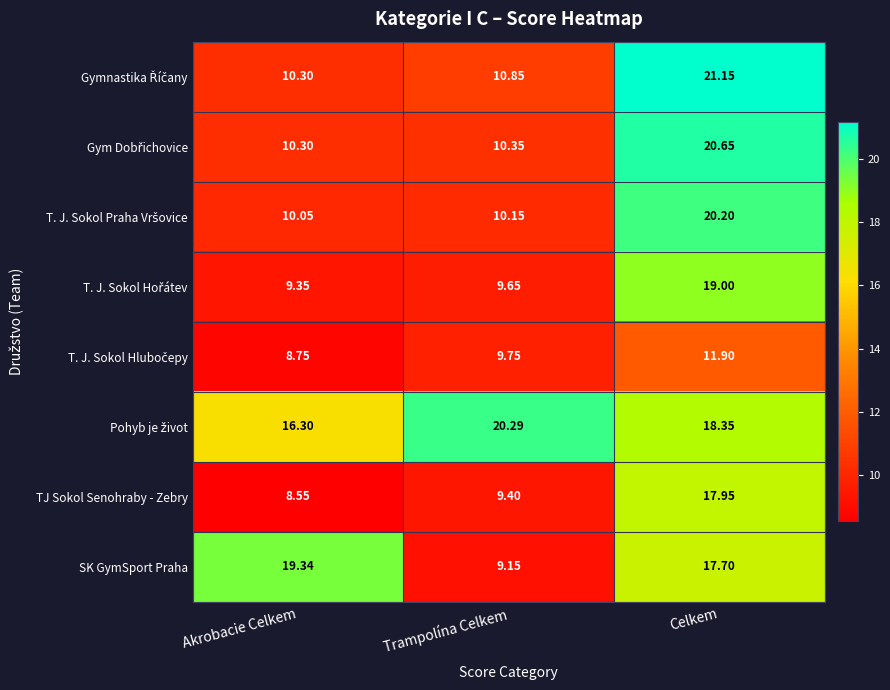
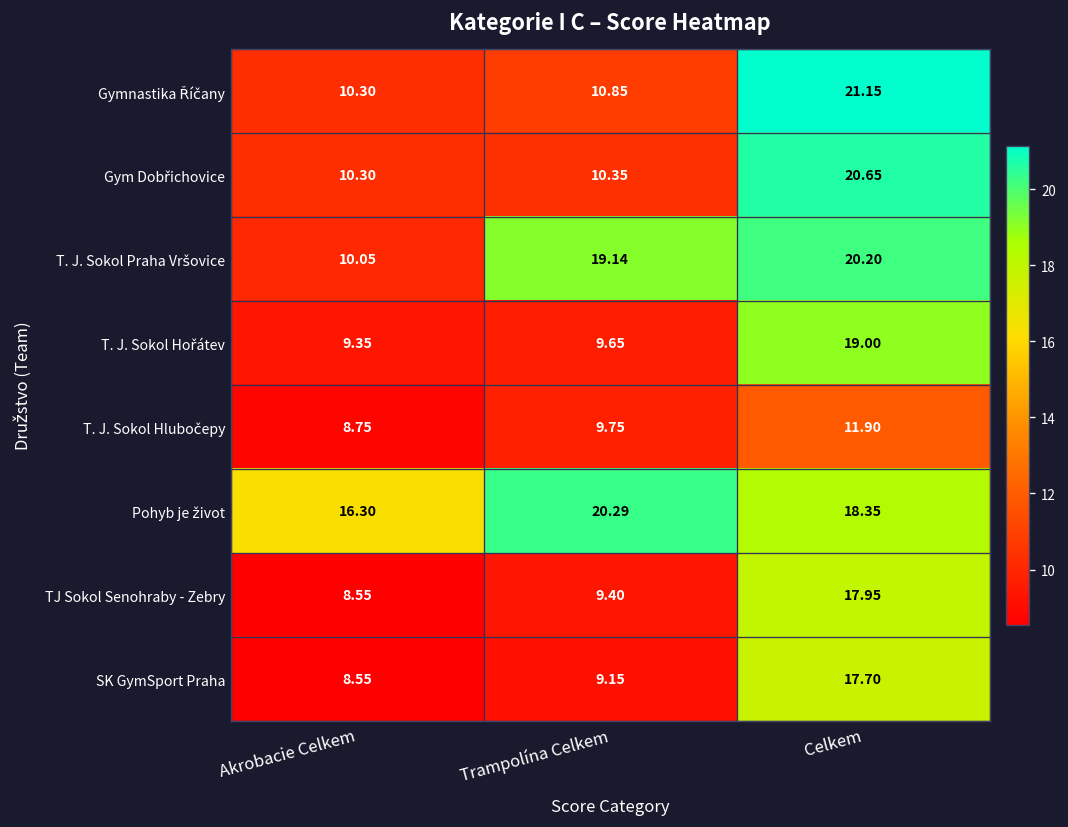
T. J. Sokol Praha Vršovice, Trampolína Celkem: 10.15 -> 19.14
SK GymSport Praha, Akrobacie Celkem: 19.34 -> 8.55
